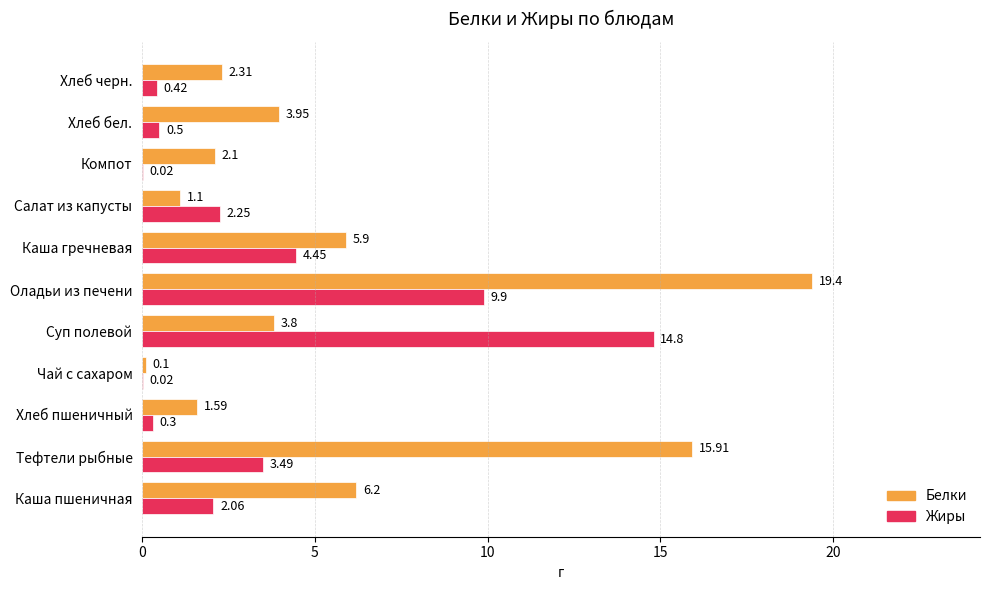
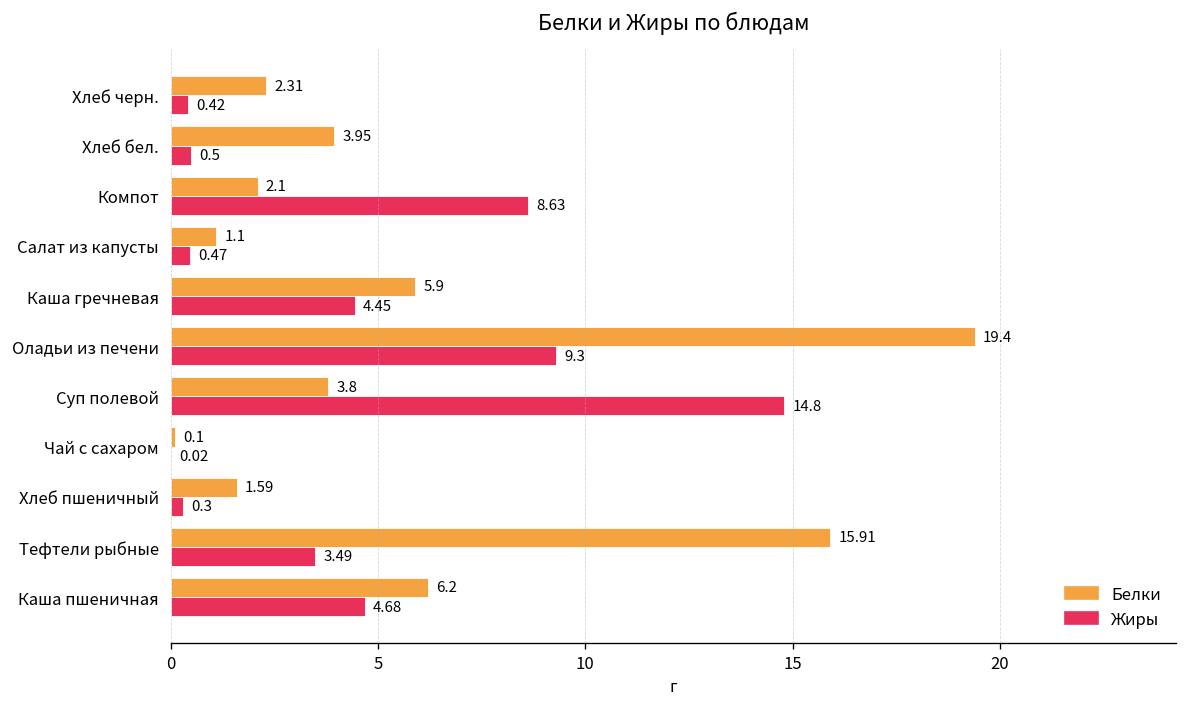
Жиры, Компот: 0.02 -> 8.63
Жиры, Салат из капусты: 2.25 -> 0.47
Жиры, Оладьи из печени: 9.9 -> 9.3
Жиры, Каша пшеничная: 2.06 -> 4.68
